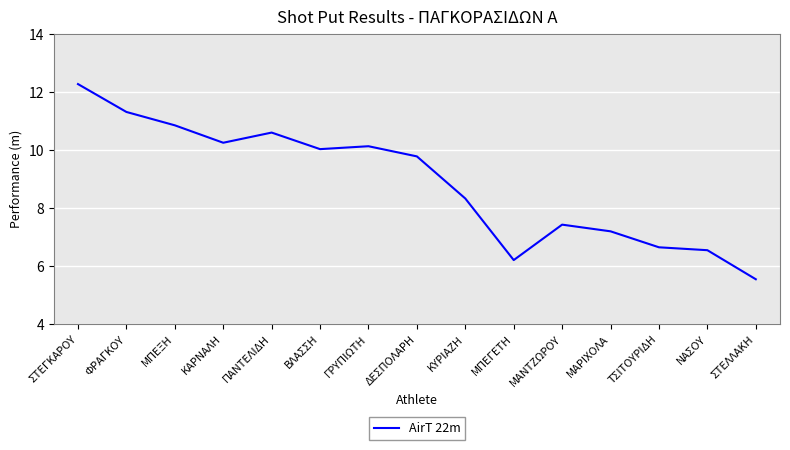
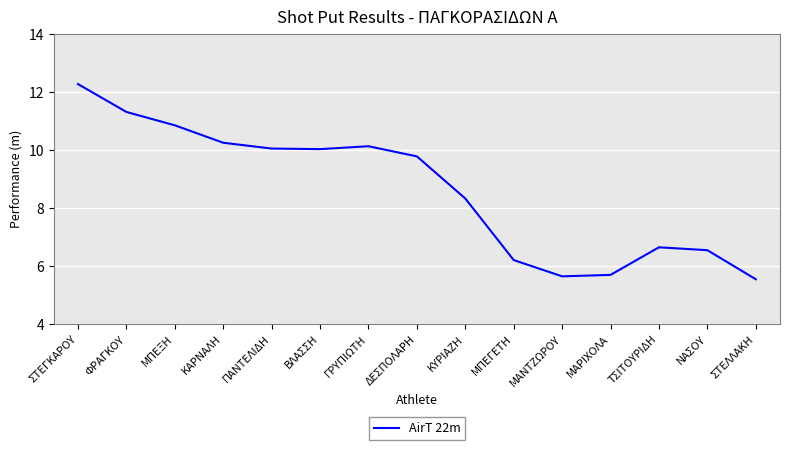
ΠΑΝΤΕΛΙΔΗ: 10.6 -> 10.1
ΜΑΝΤΖΩΡΟΥ: 7.4 -> 5.7
ΜΑΡΙΧΟΛΑ: 7.2 -> 5.7
